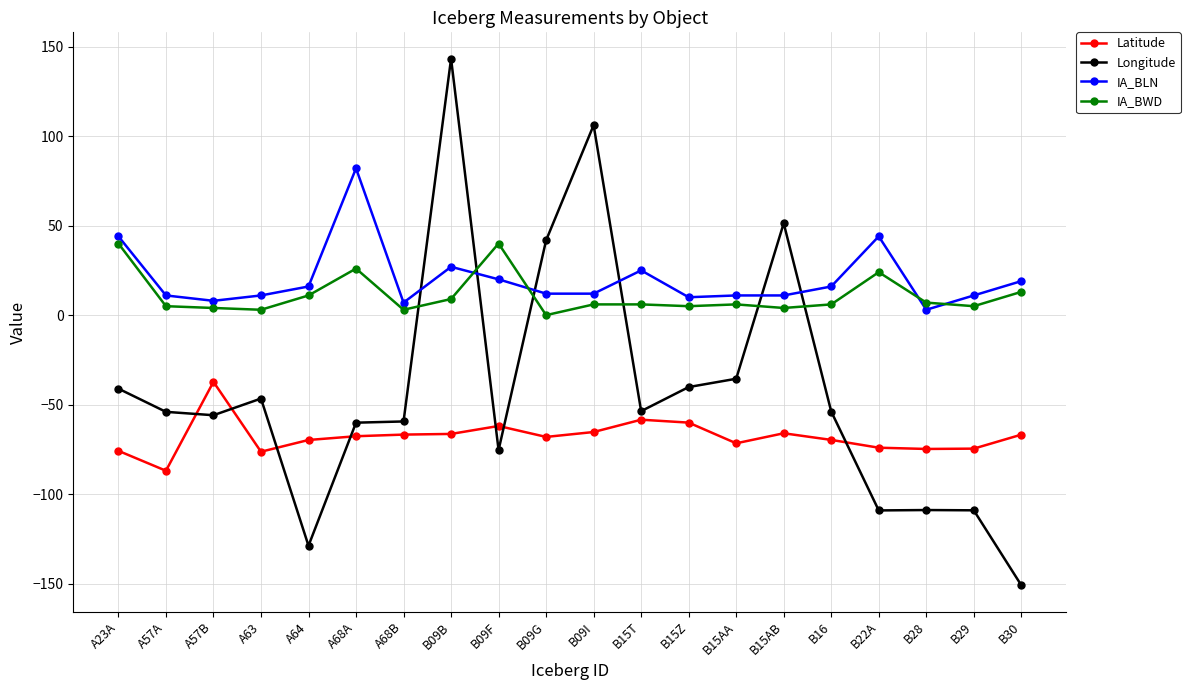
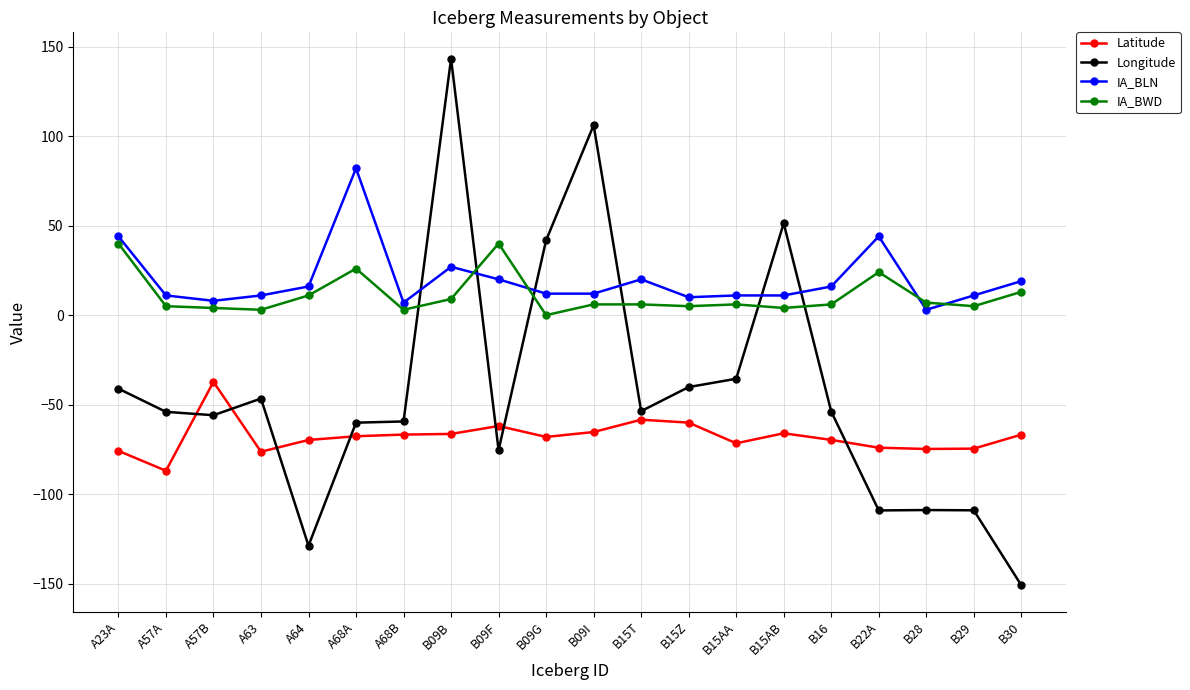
IA_BLN, B15T: 25 -> 20
